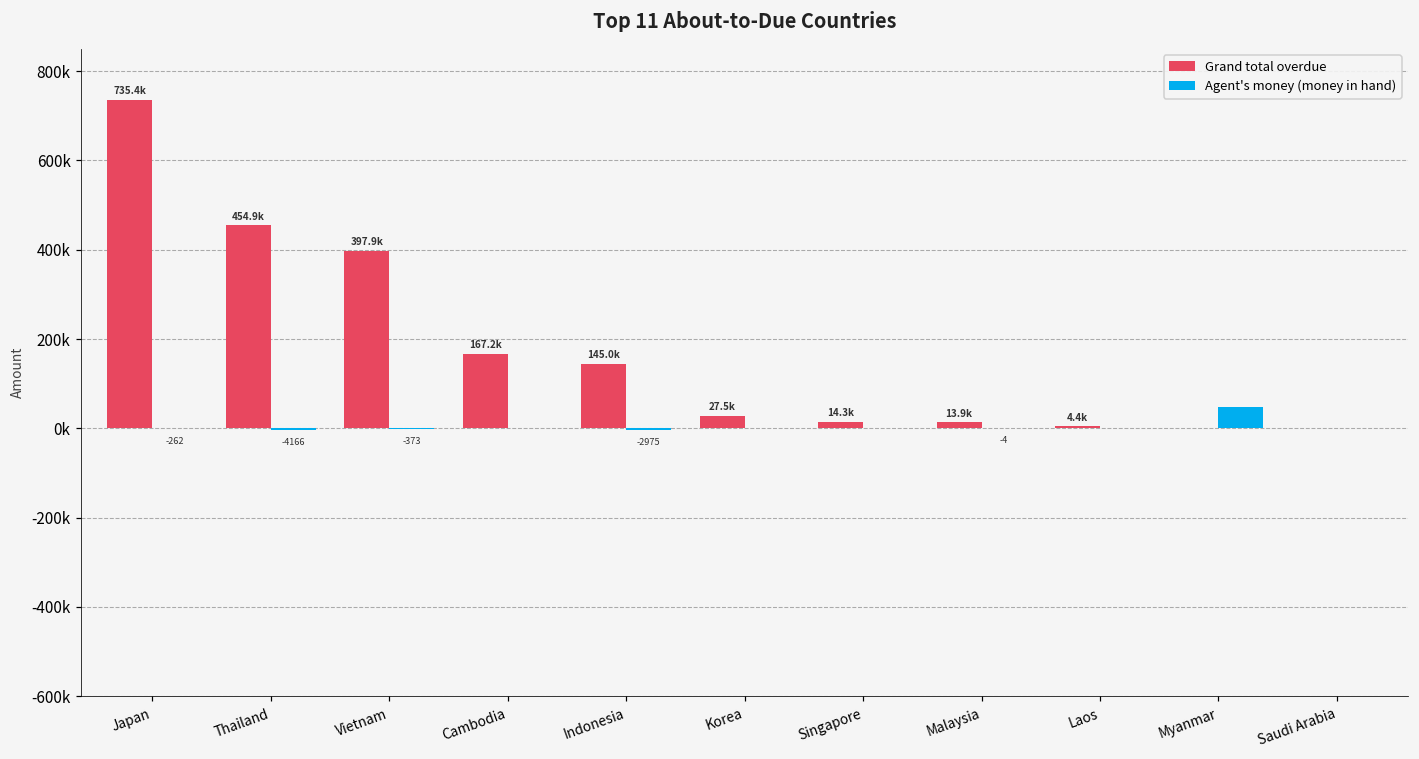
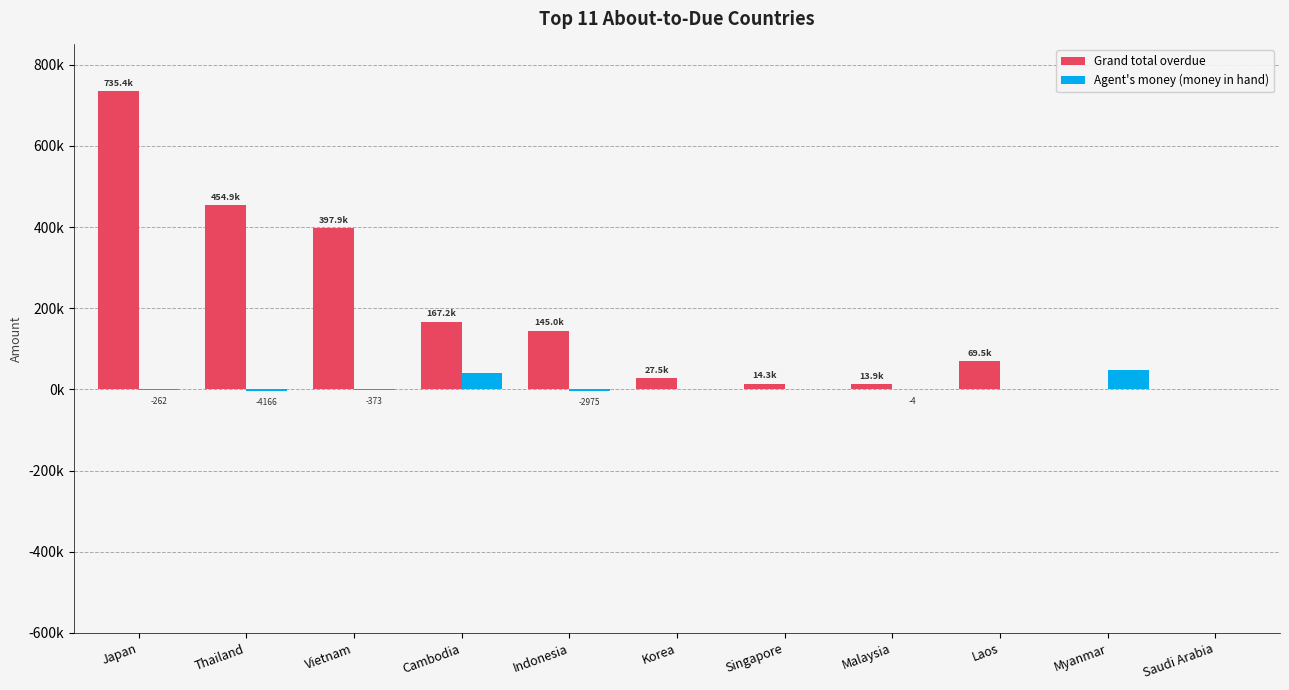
Agent's money (money in hand), Cambodia: 0 -> 40000
Grand total overdue, Laos: 4.4k -> 69.5k
